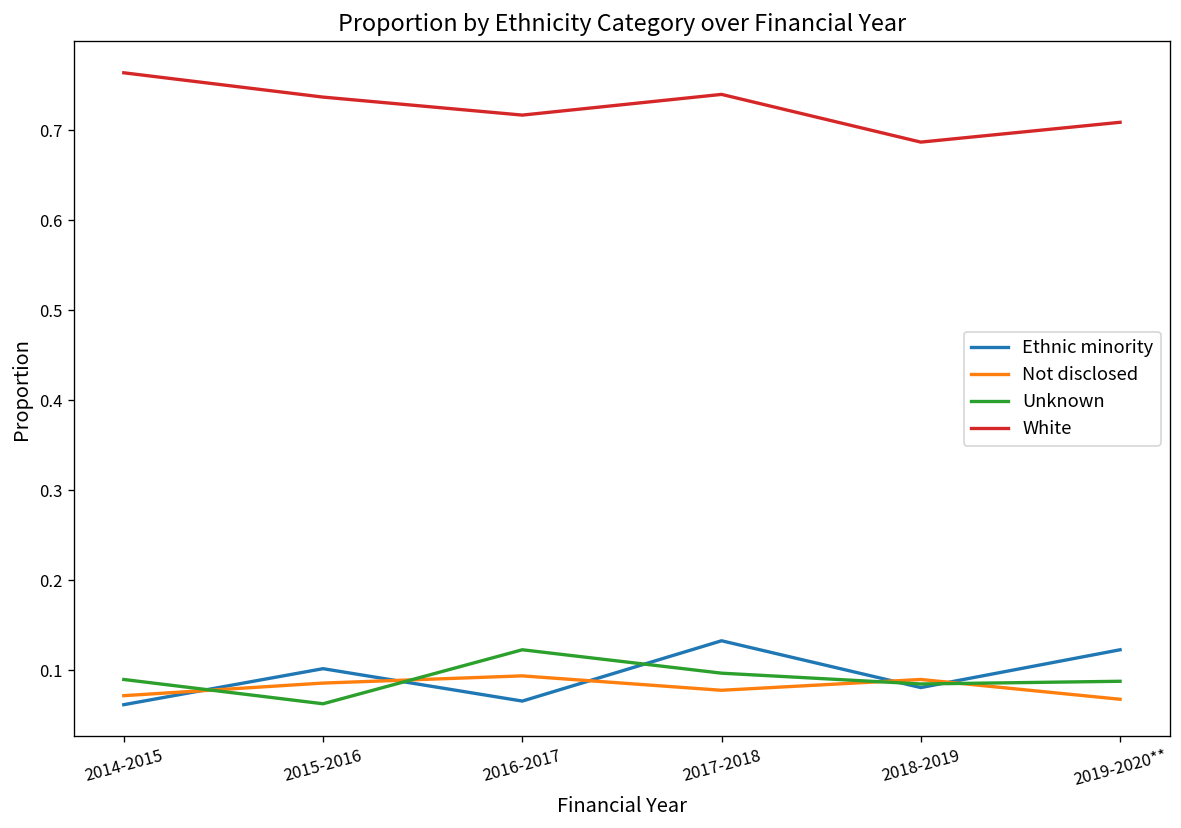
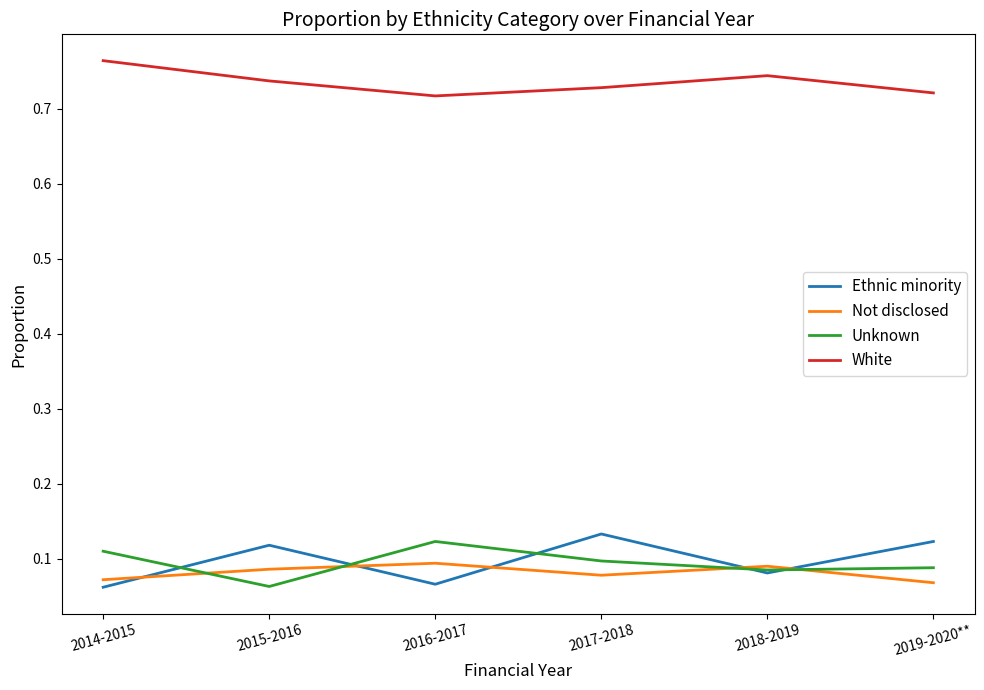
Unknown, 2014-2015: 0.09 -> 0.11
Ethnic minority, 2015-2016: 0.10 -> 0.12
White, 2017-2018: 0.74 -> 0.73
White, 2018-2019: 0.69 -> 0.74
White, 2019-2020**: 0.71 -> 0.72
